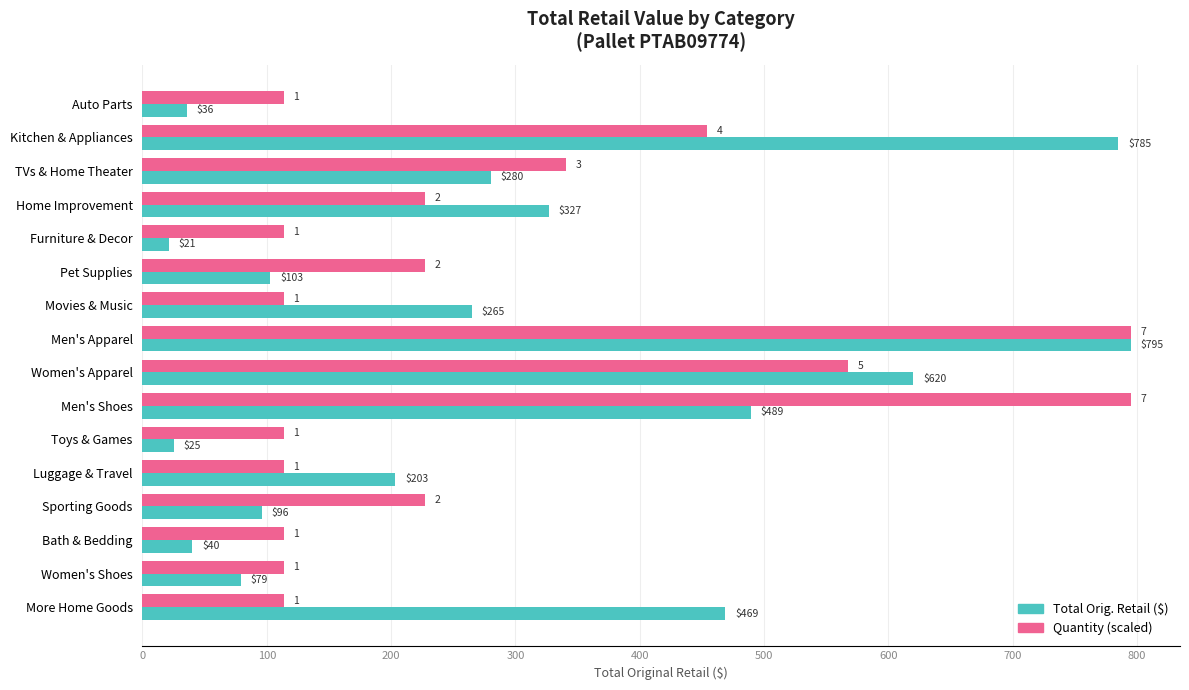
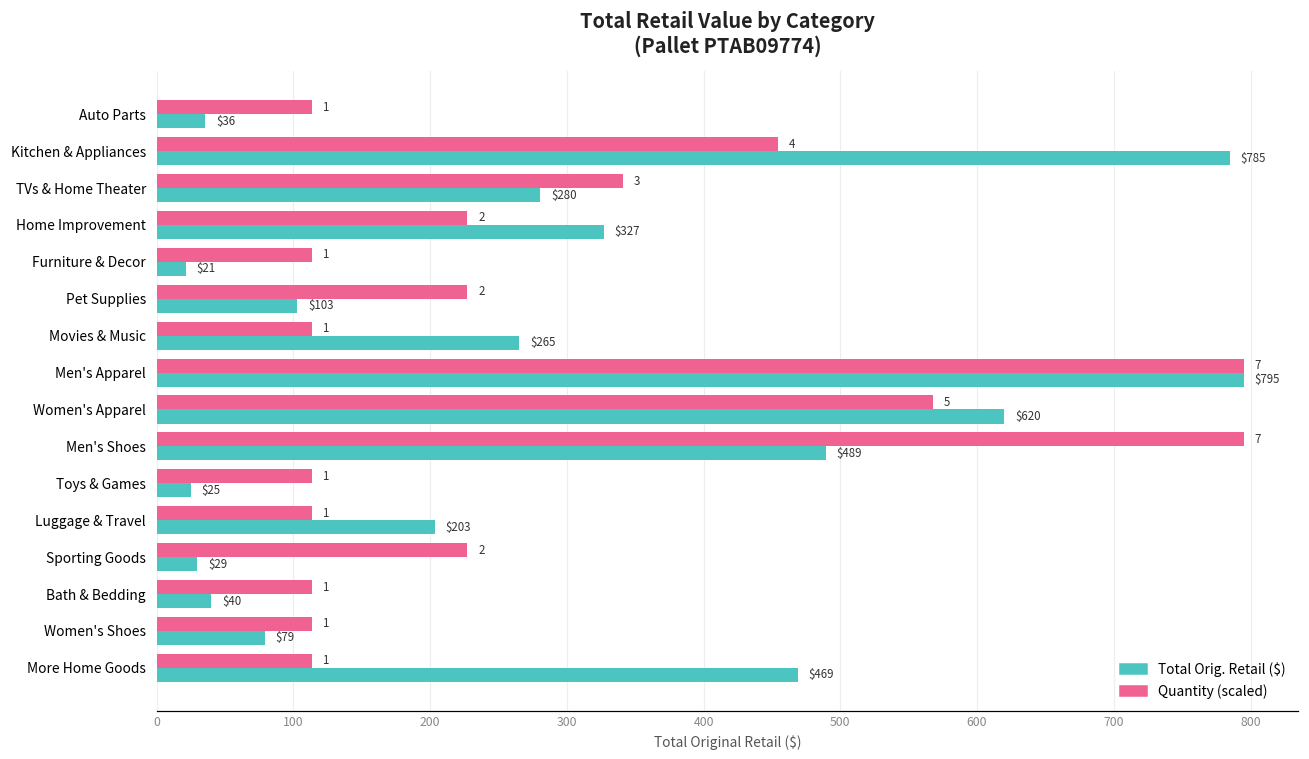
Total Orig. Retail ($), Sporting Goods: $96 -> $29
